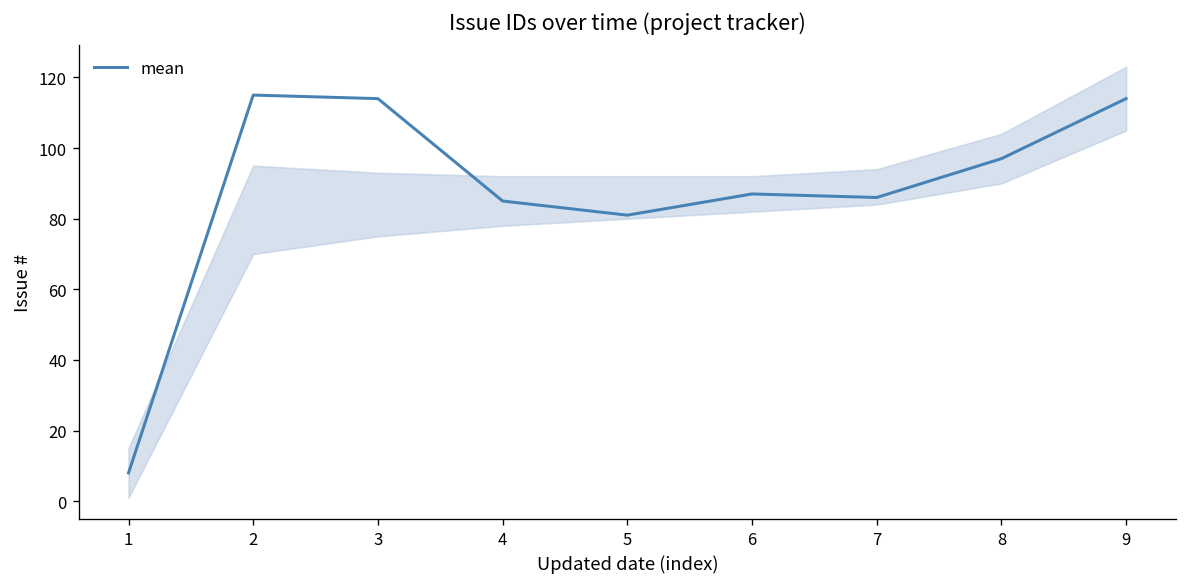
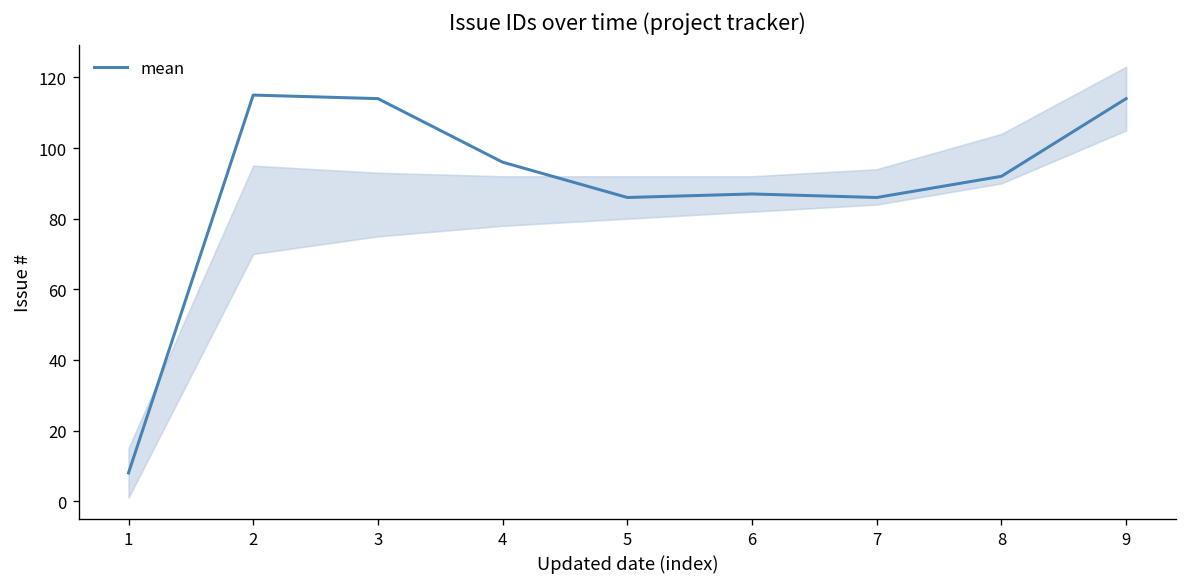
mean, 4: 85 -> 96
mean, 5: 81 -> 86
mean, 8: 97 -> 92
